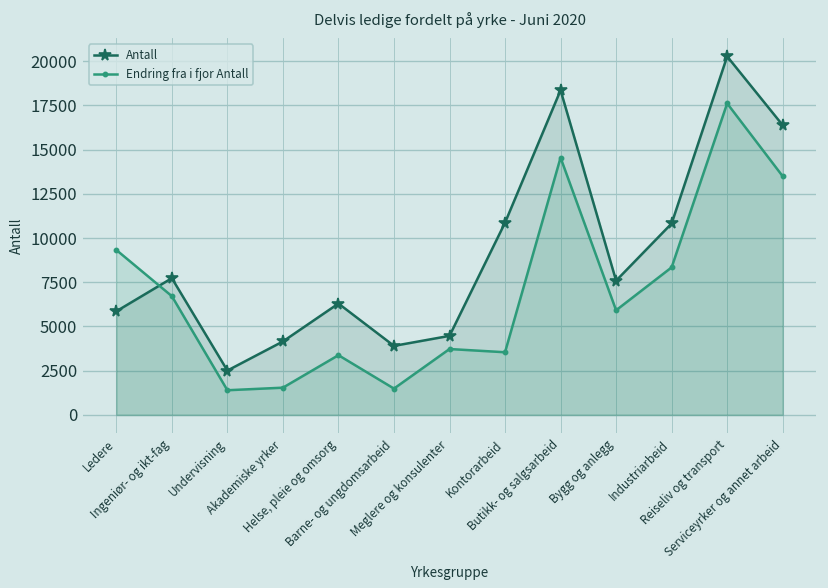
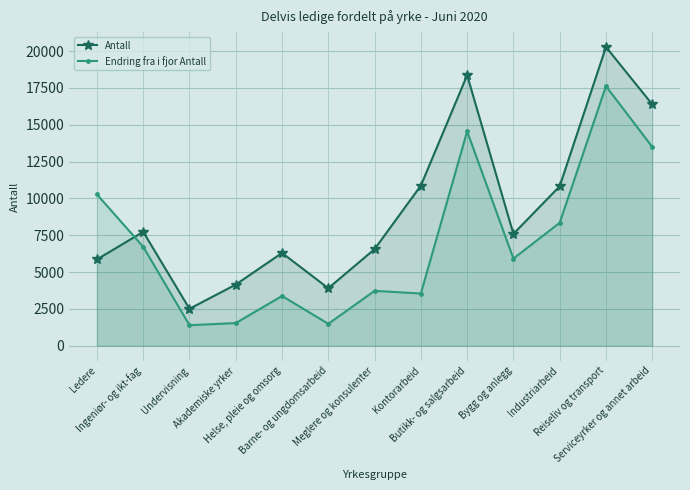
Endring fra i fjor Antall, Ledere: 9300 -> 10300
Antall, Meglere og konsulenter: 4500 -> 6600
